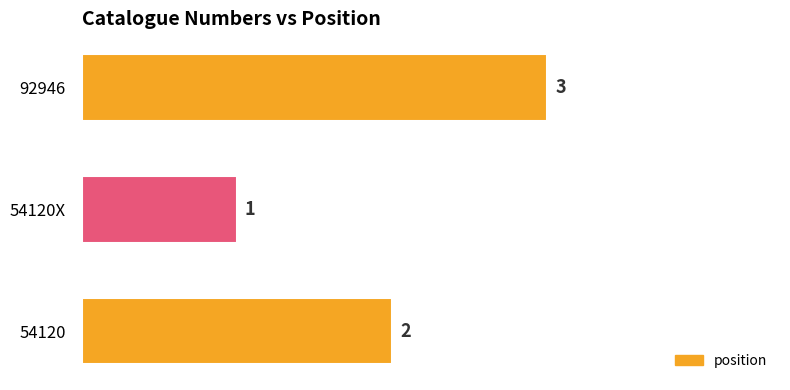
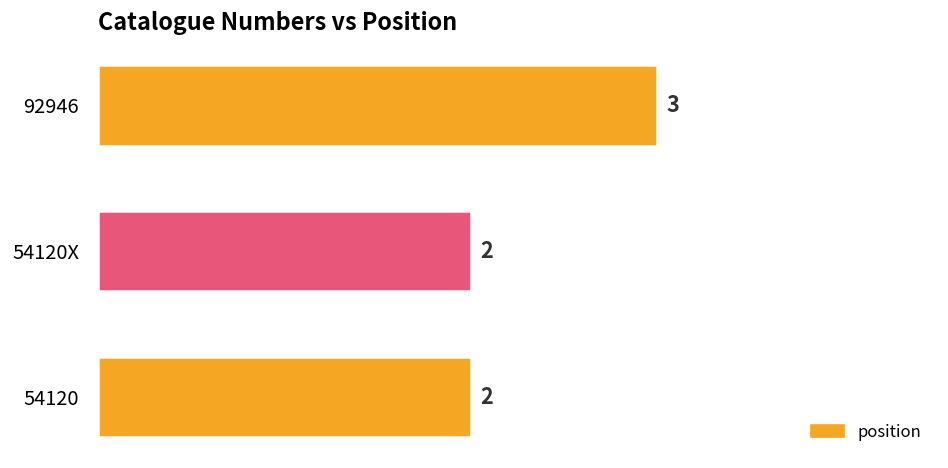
54120X: 1 -> 2
